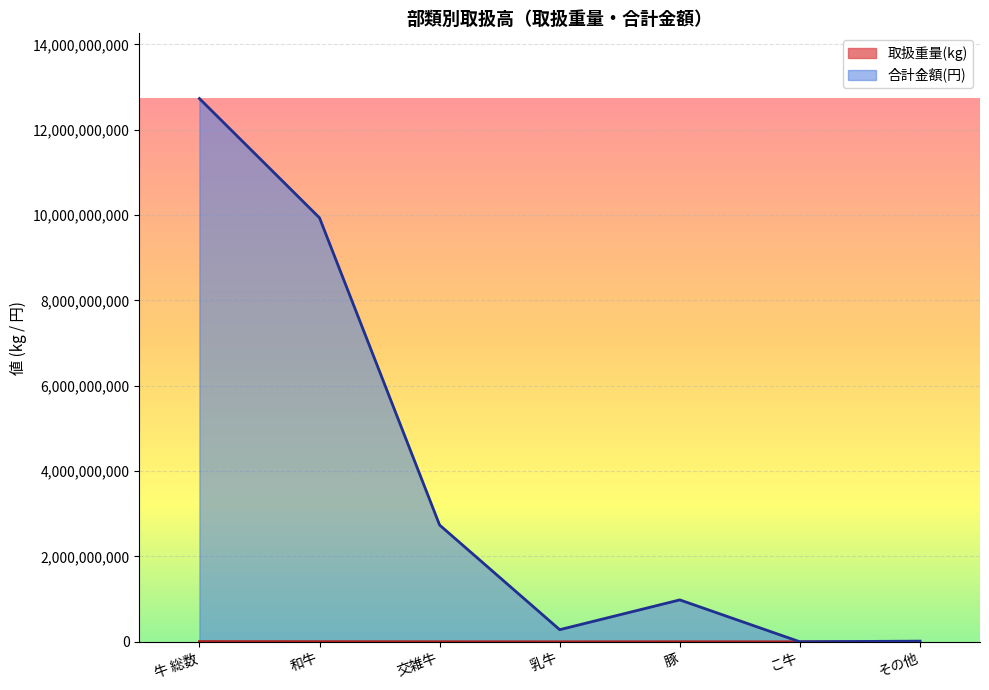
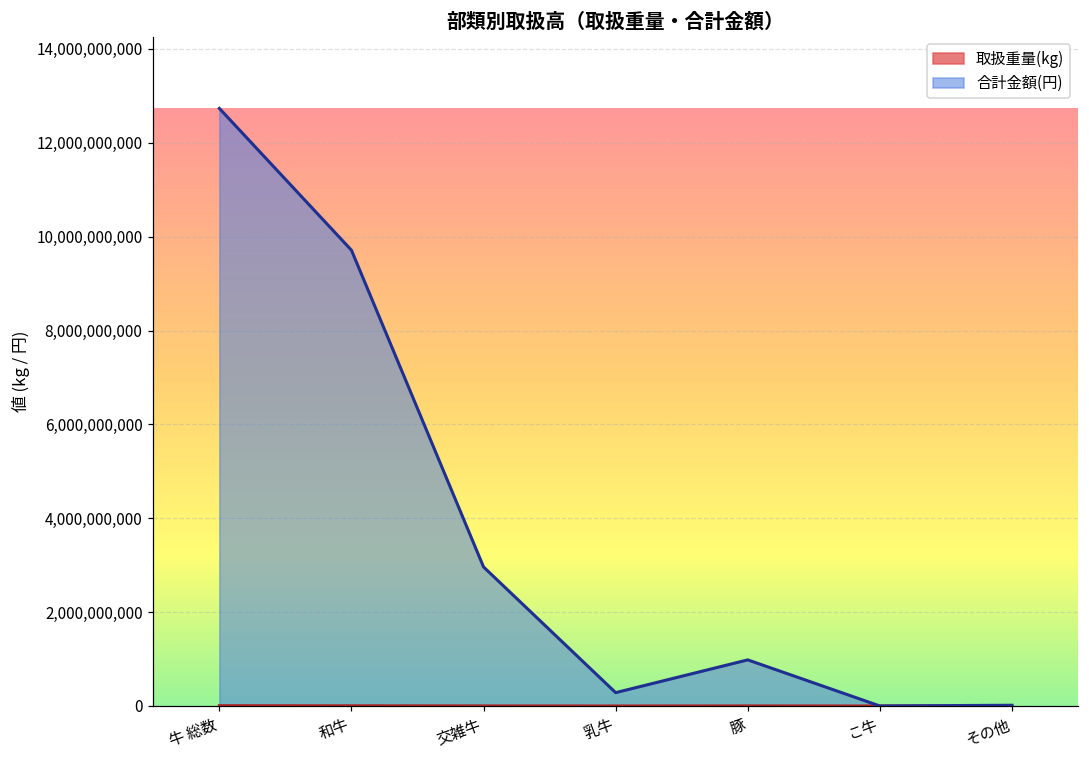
合計金額(円), 和牛: 9,900,000,000 -> 9,700,000,000
合計金額(円), 交雑牛: 2,700,000,000 -> 3,000,000,000
